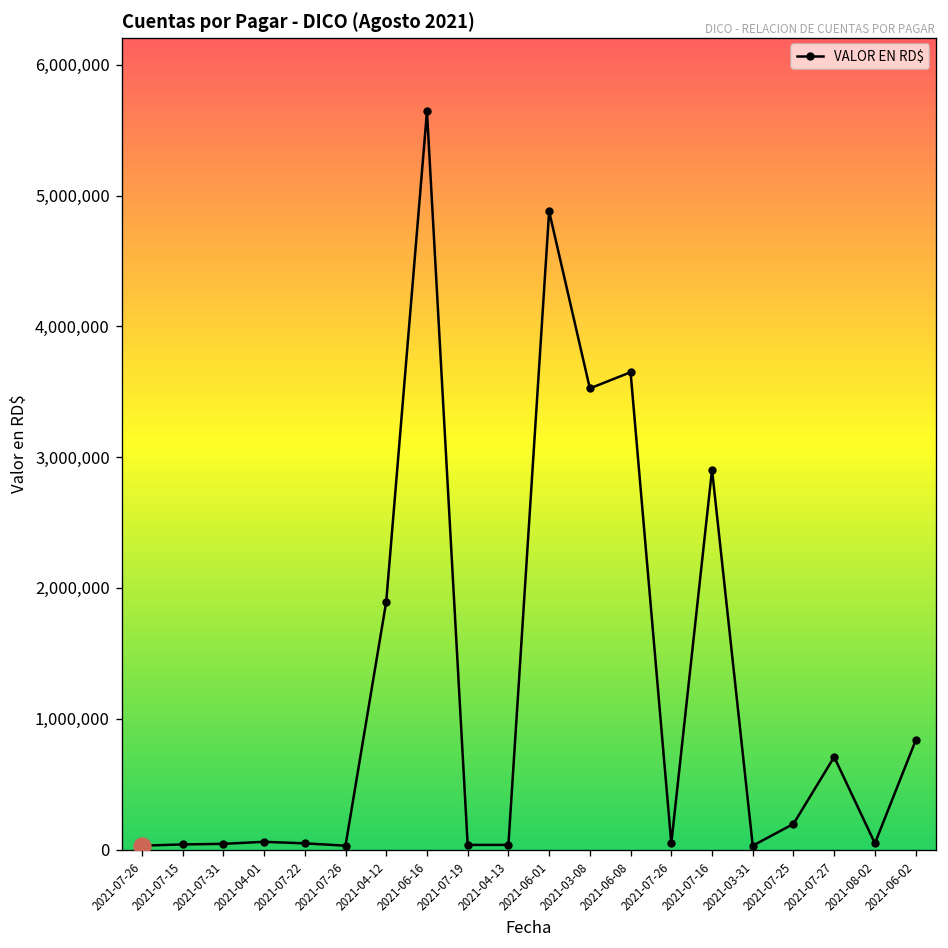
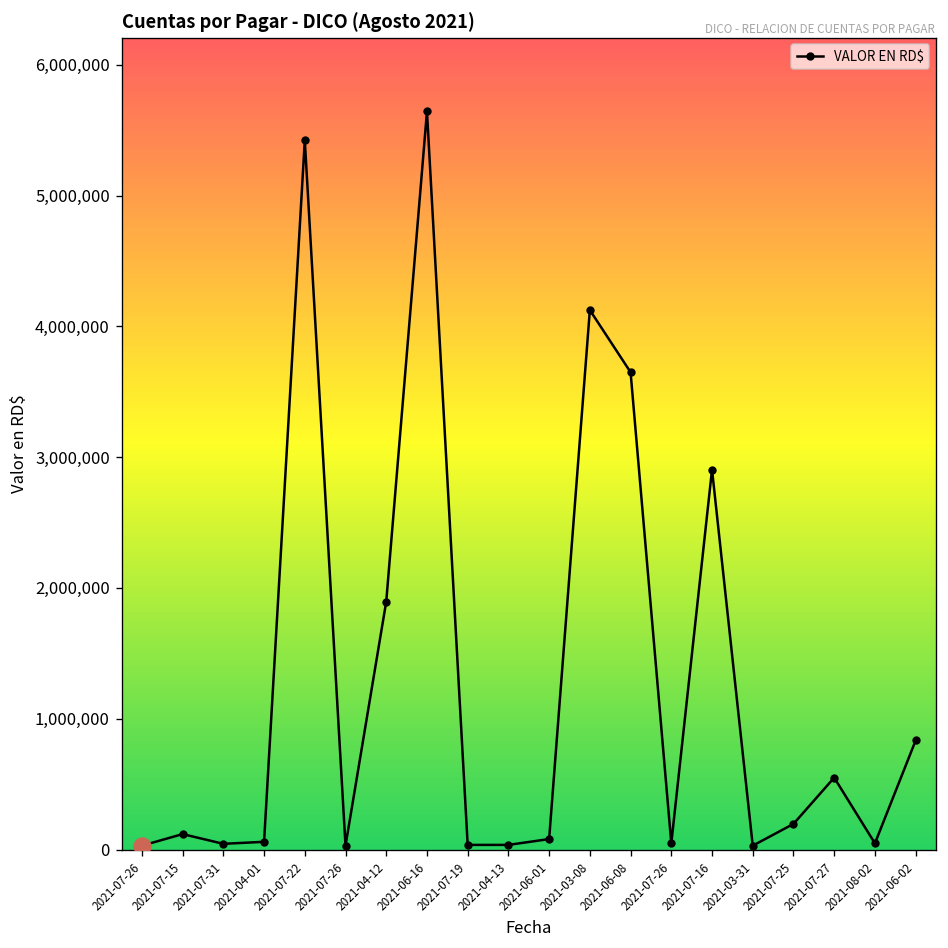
VALOR EN RD$, 2021-07-15: 40,000 -> 120,000
VALOR EN RD$, 2021-07-22: 50,000 -> 5,420,000
VALOR EN RD$, 2021-06-01: 4,880,000 -> 80,000
VALOR EN RD$, 2021-03-08: 3,530,000 -> 4,120,000
VALOR EN RD$, 2021-07-27: 710,000 -> 550,000
